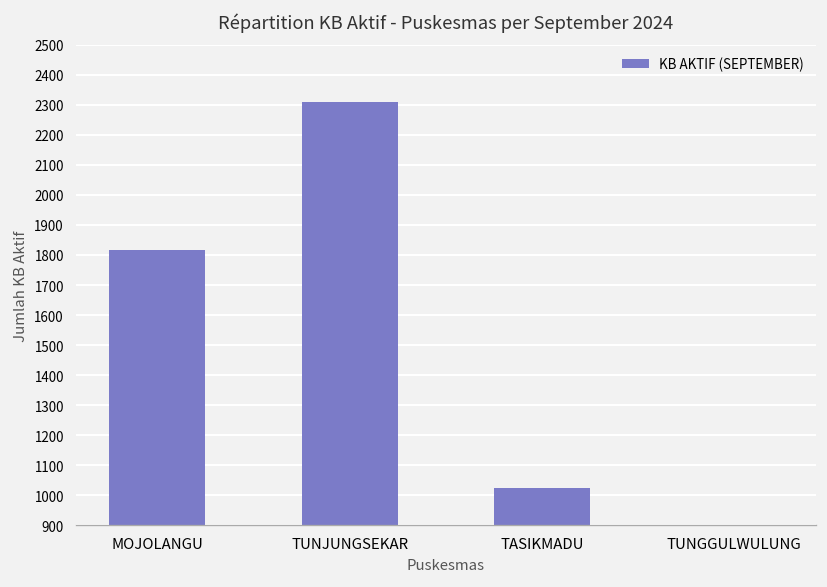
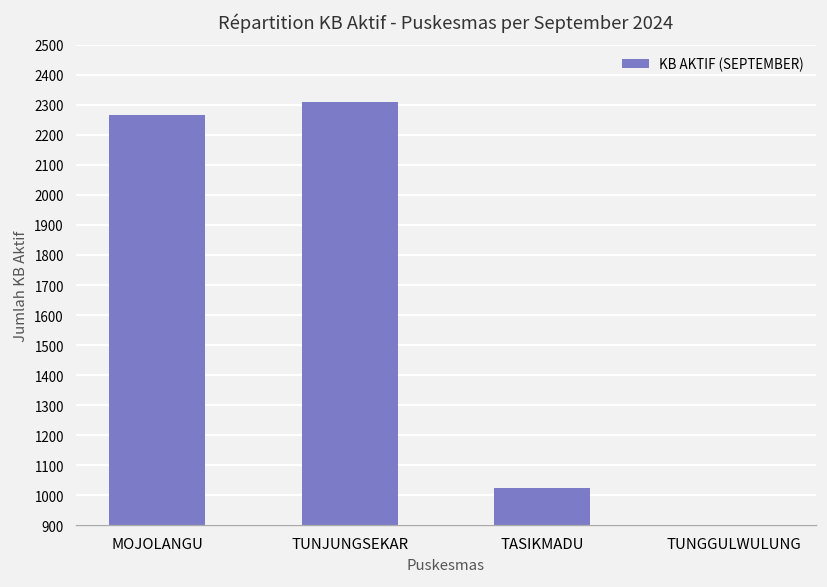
MOJOLANGU: 1820 -> 2270
